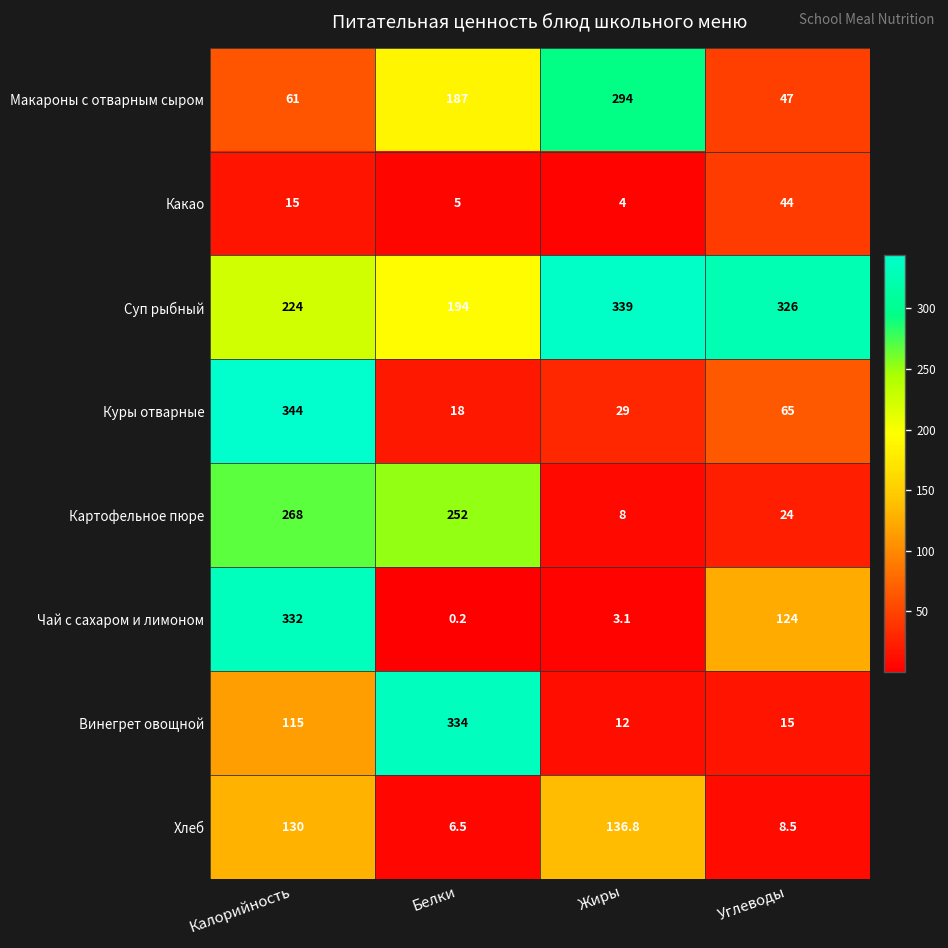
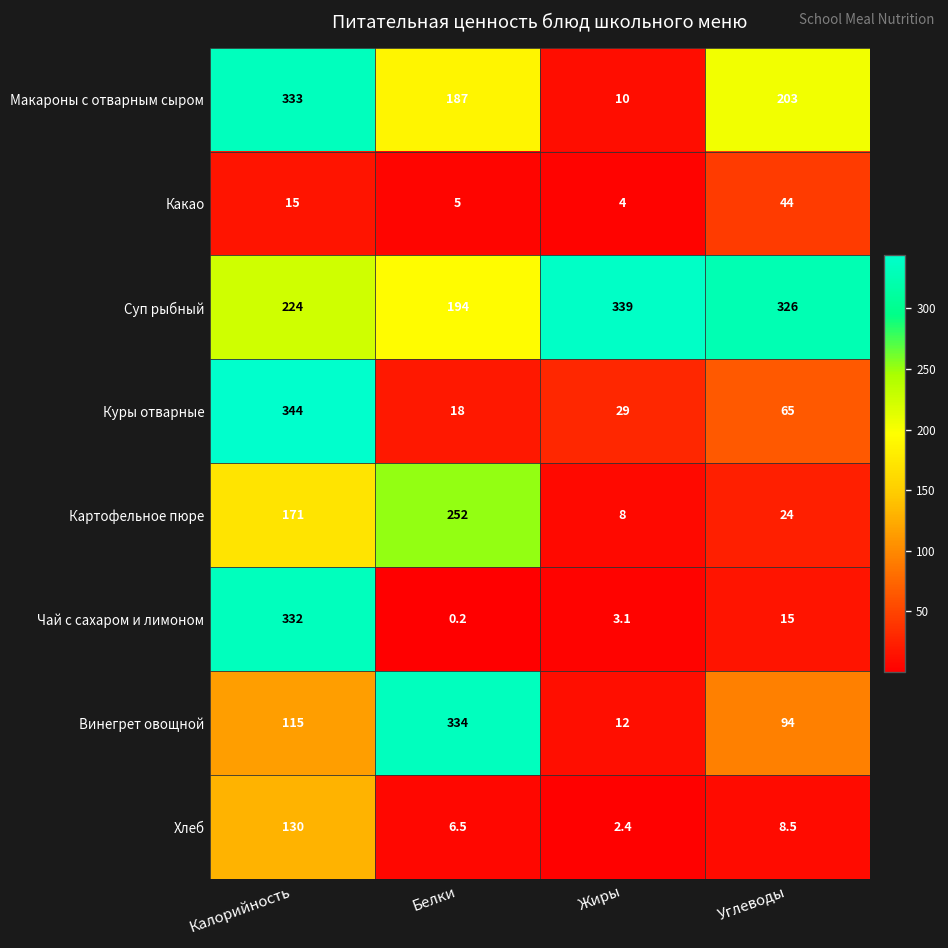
Макароны с отварным сыром, Калорийность: 61 -> 333
Макароны с отварным сыром, Жиры: 294 -> 10
Макароны с отварным сыром, Углеводы: 47 -> 203
Картофельное пюре, Калорийность: 268 -> 171
Чай с сахаром и лимоном, Углеводы: 124 -> 15
Винегрет овощной, Углеводы: 15 -> 94
Хлеб, Жиры: 136.8 -> 2.4
